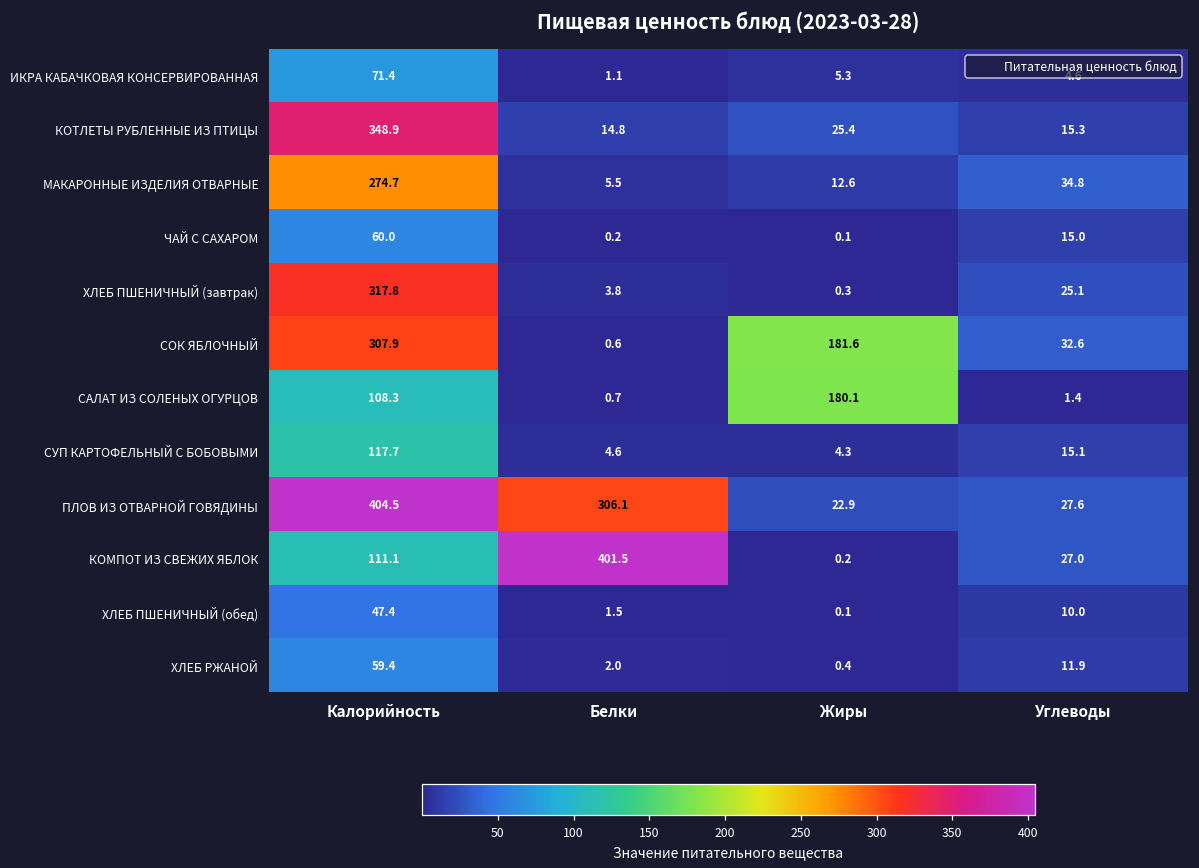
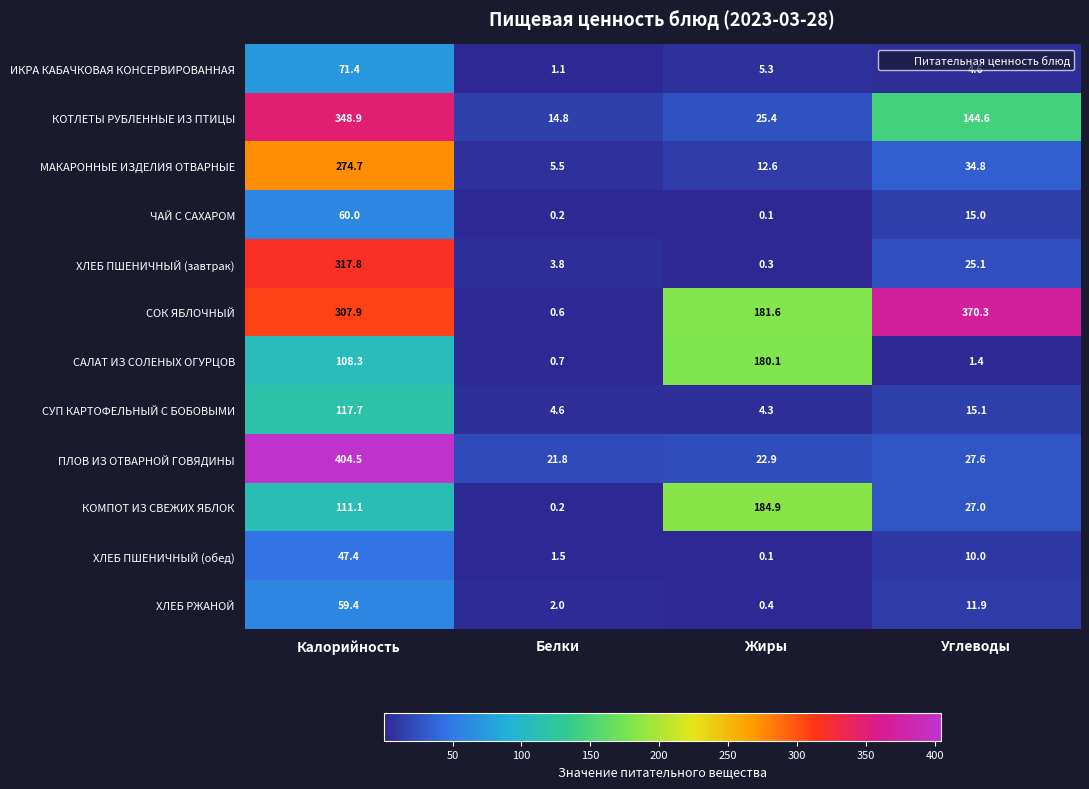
КОТЛЕТЫ РУБЛЕННЫЕ ИЗ ПТИЦЫ, Углеводы: 15.3 -> 144.6
СОК ЯБЛОЧНЫЙ, Углеводы: 32.6 -> 370.3
ПЛОВ ИЗ ОТВАРНОЙ ГОВЯДИНЫ, Белки: 306.1 -> 21.8
КОМПОТ ИЗ СВЕЖИХ ЯБЛОК, Белки: 401.5 -> 0.2
КОМПОТ ИЗ СВЕЖИХ ЯБЛОК, Жиры: 0.2 -> 184.9
